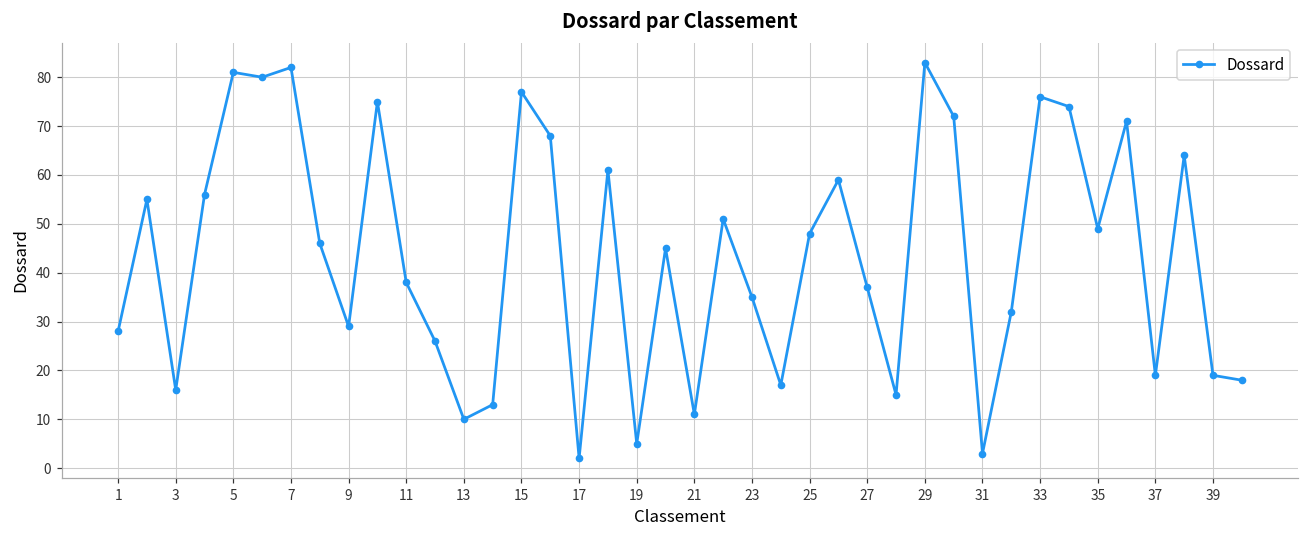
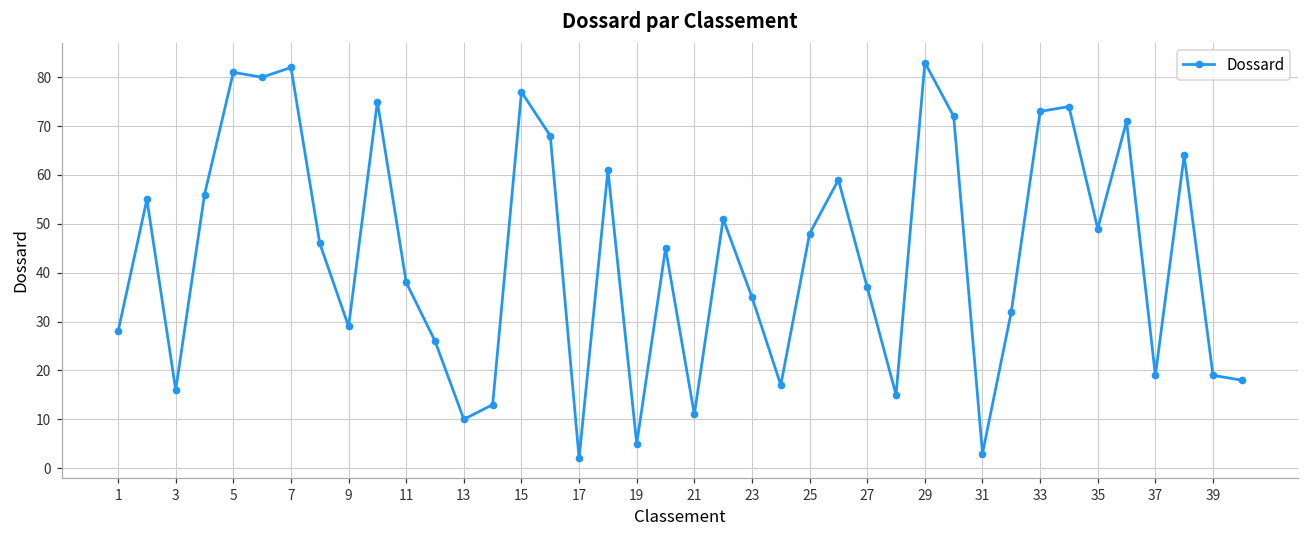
33: 76 -> 73
